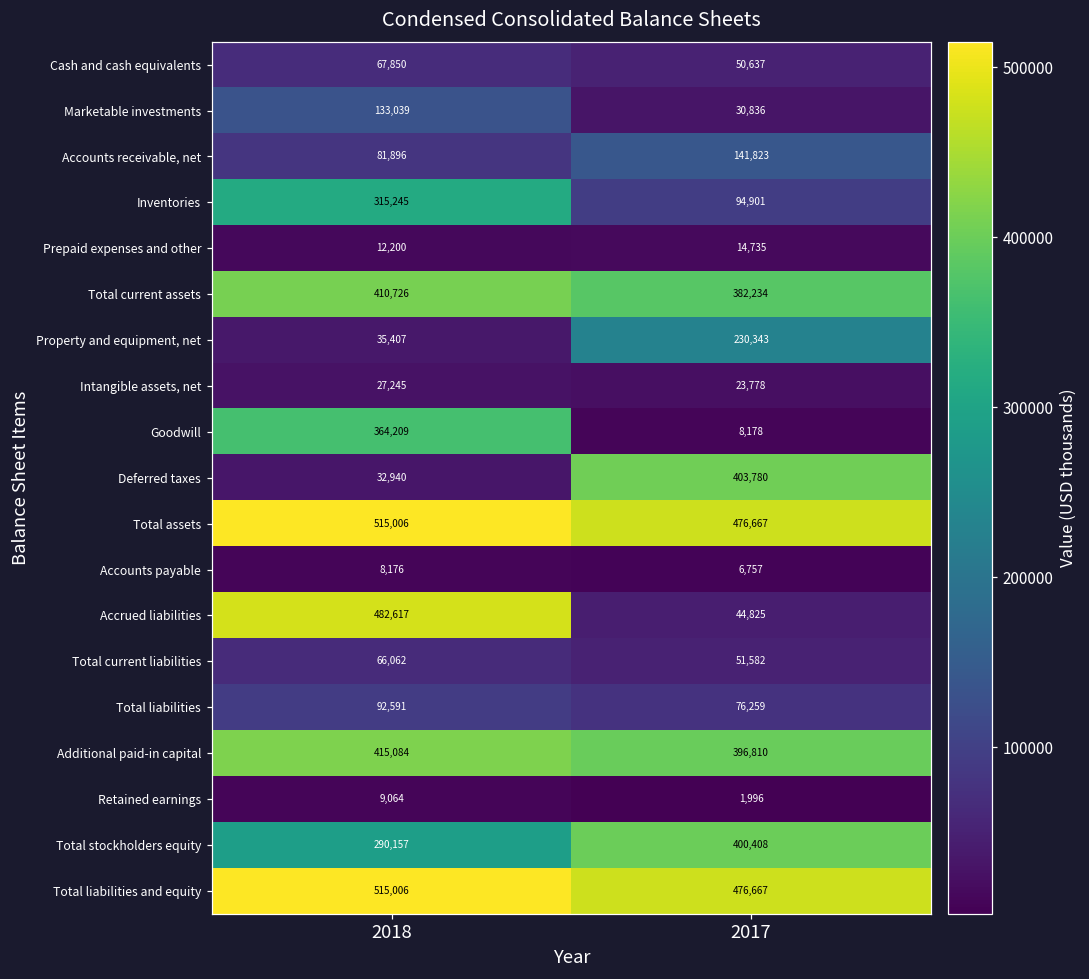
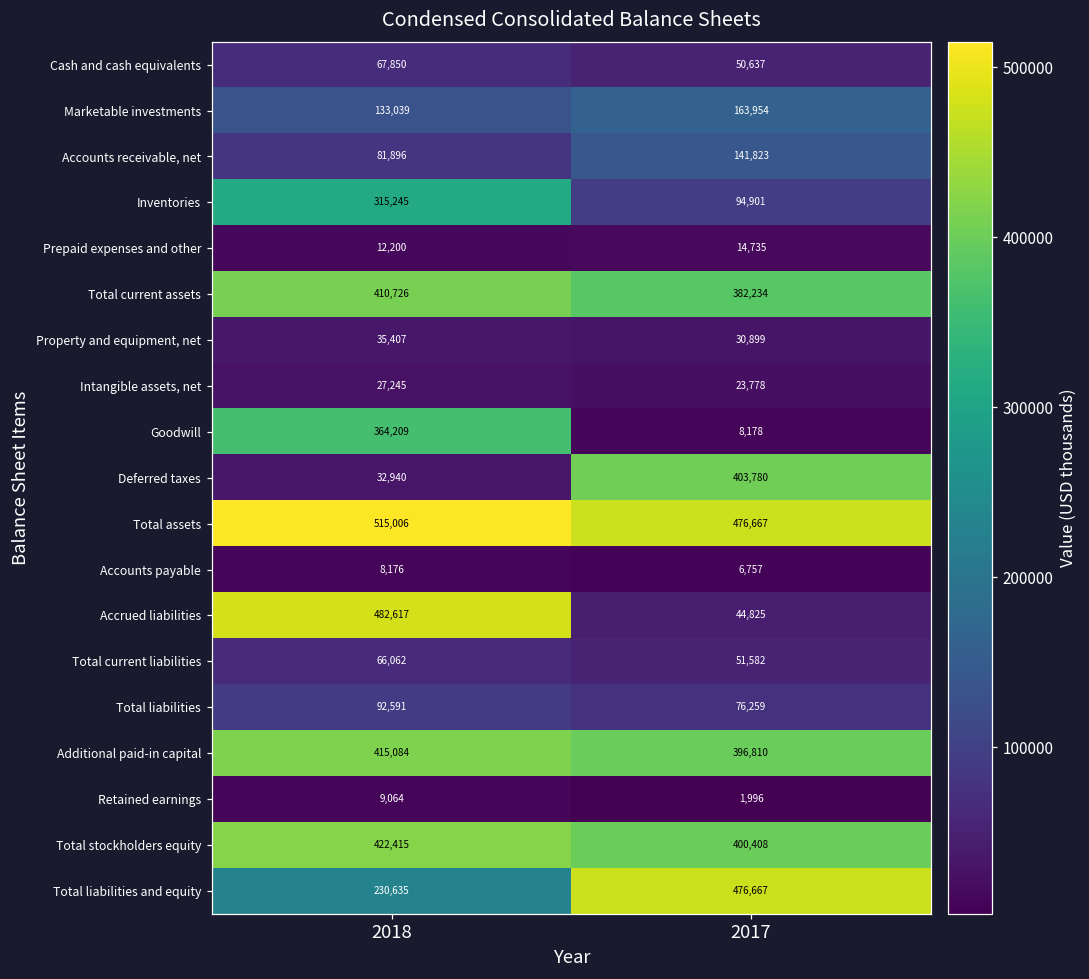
Marketable investments, 2017: 30,836 -> 163,954
Property and equipment, net, 2017: 230,343 -> 30,899
Total stockholders equity, 2018: 290,157 -> 422,415
Total liabilities and equity, 2018: 515,006 -> 230,635
